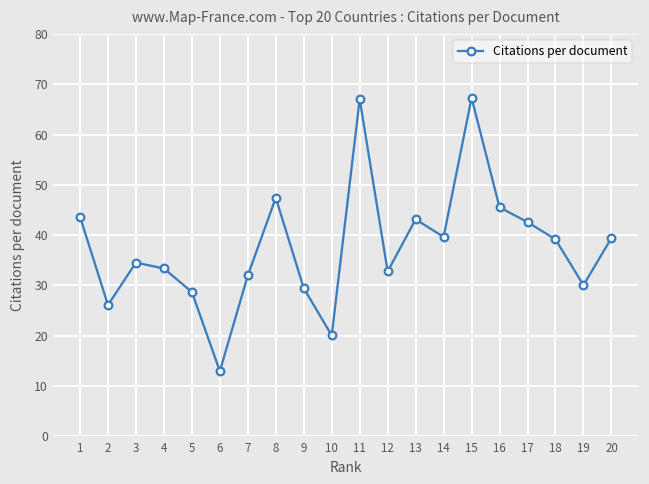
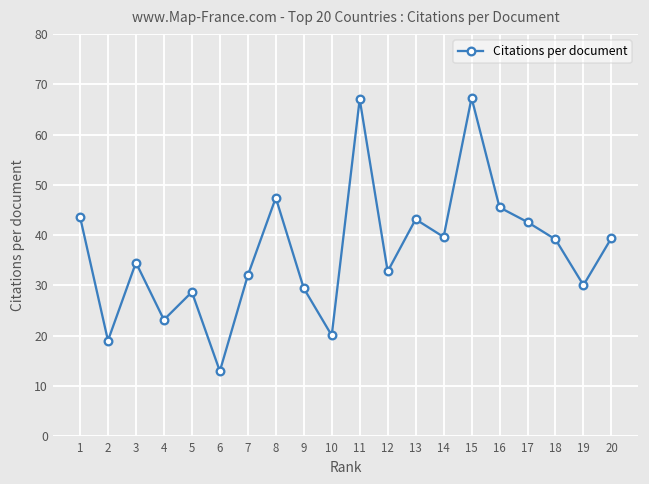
2: 26 -> 19
4: 33 -> 23
